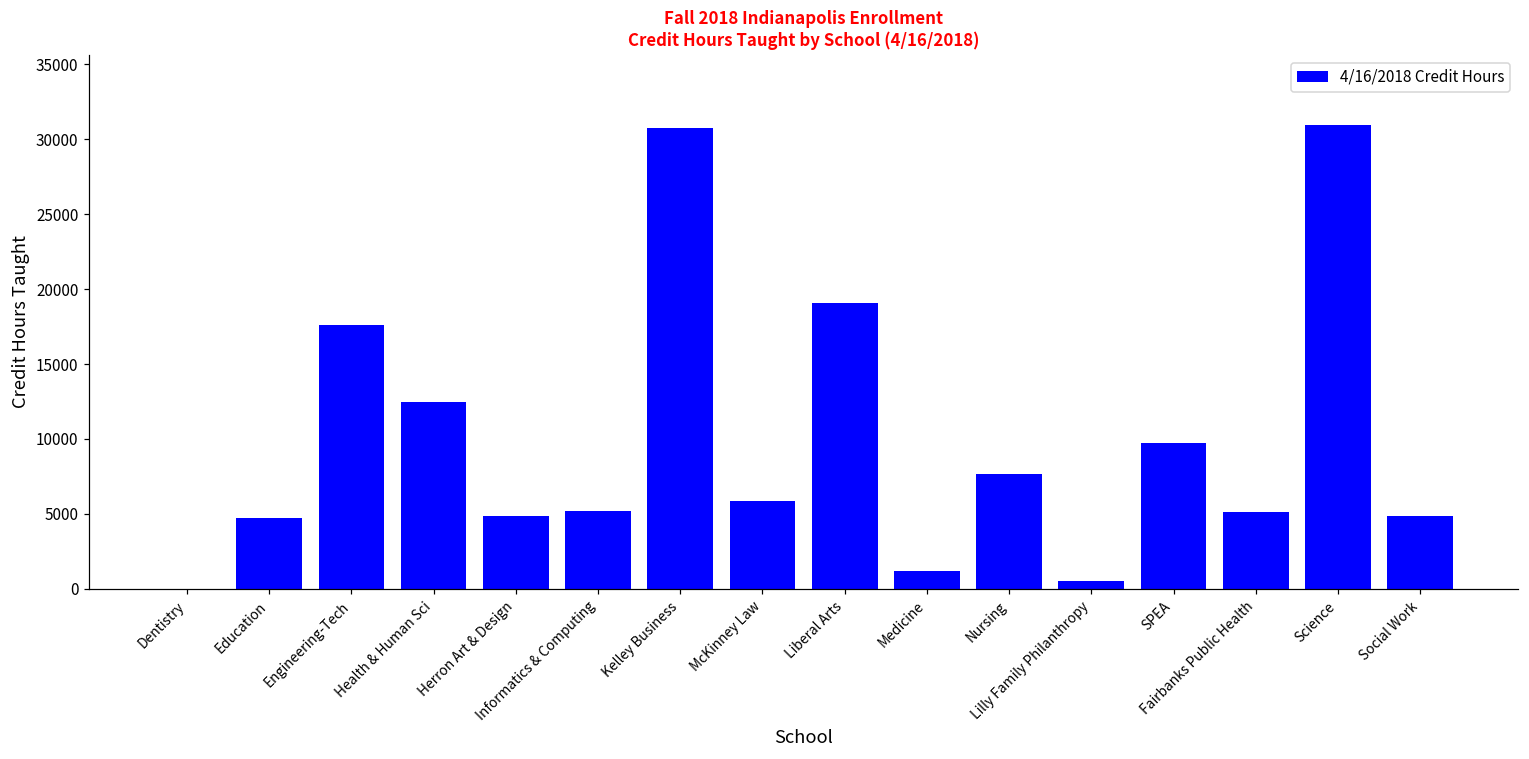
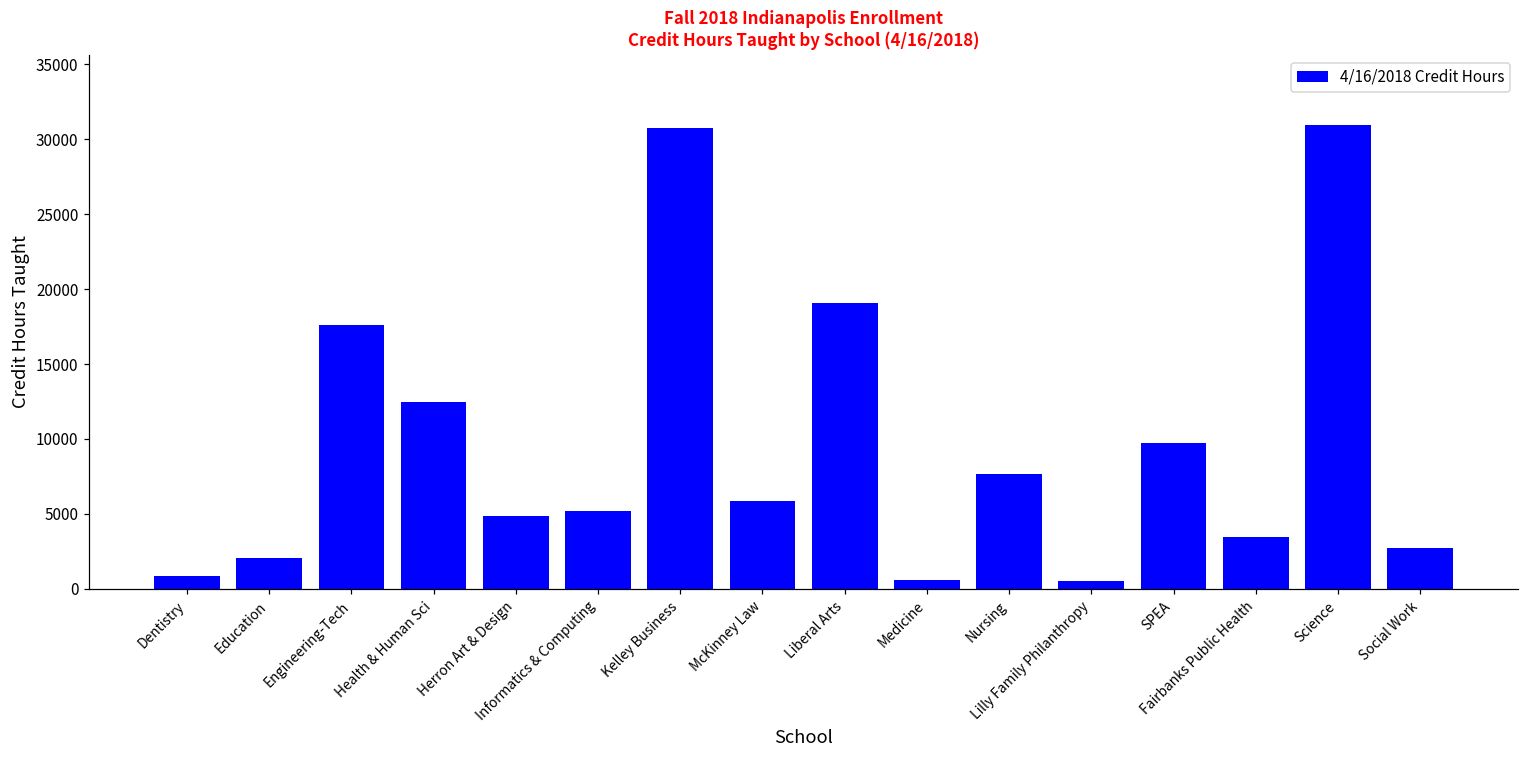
Dentistry: 0 -> 900
Education: 4800 -> 2100
Medicine: 1200 -> 600
Fairbanks Public Health: 5100 -> 3400
Social Work: 4900 -> 2700
